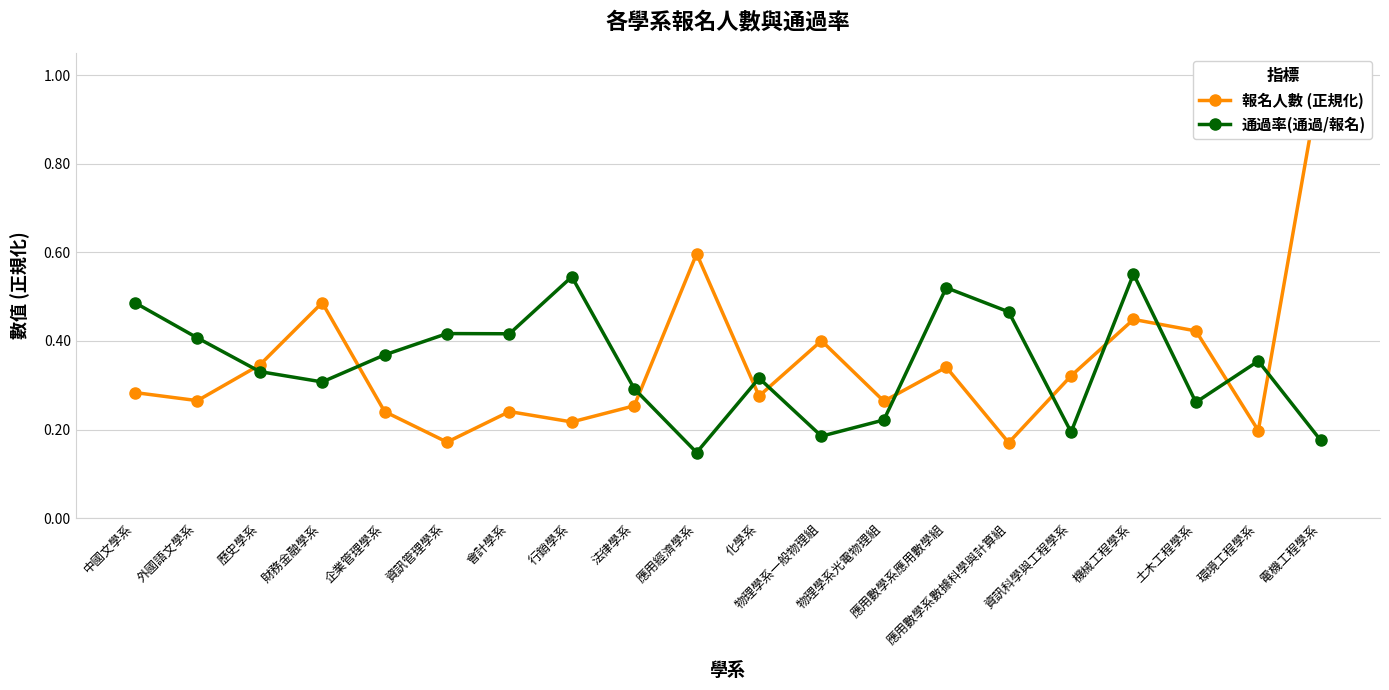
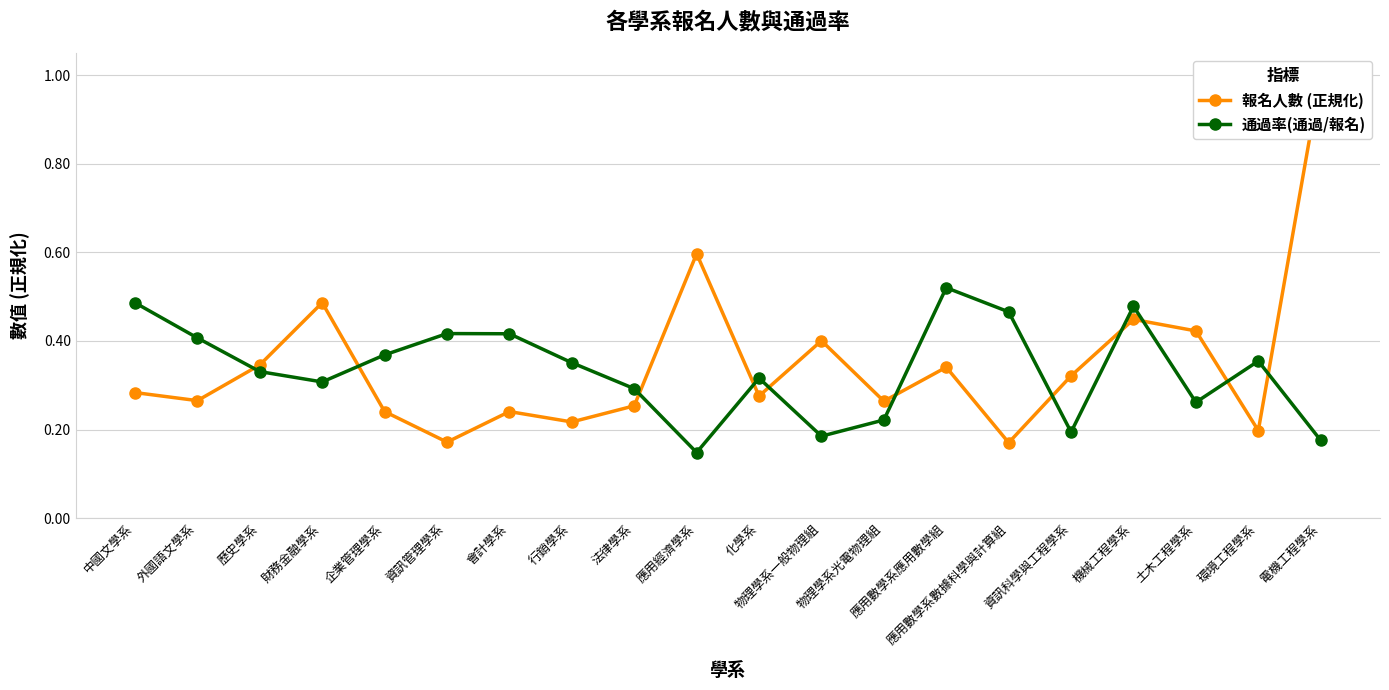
通過率(通過/報名), 行銷學系: 0.54 -> 0.35
通過率(通過/報名), 機械工程學系: 0.55 -> 0.48
